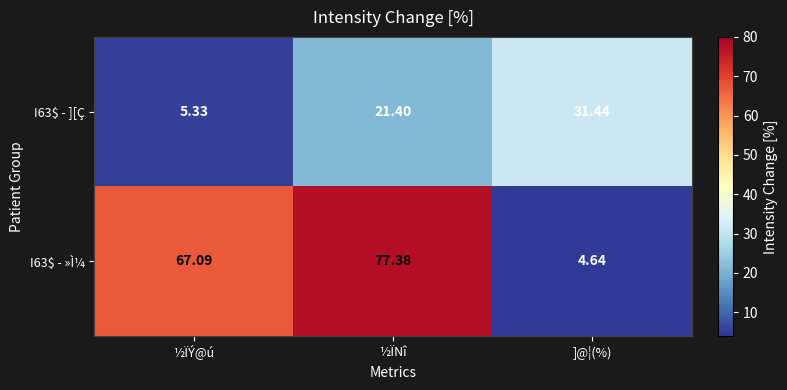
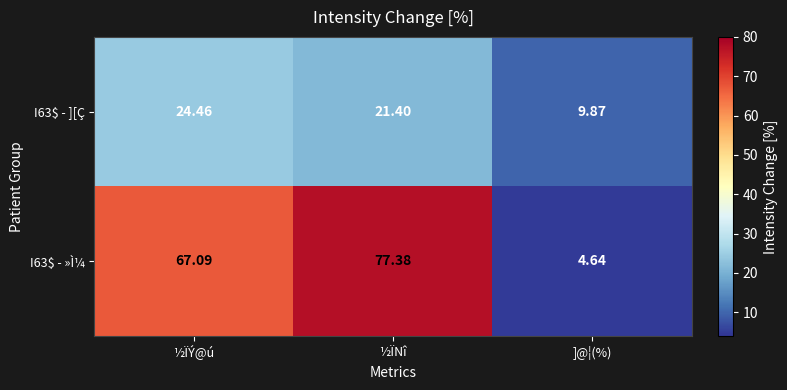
I63$ - ][Ç, ½ÏÝ@ú: 5.33 -> 24.46
I63$ - ][Ç, ]@¦(%): 31.44 -> 9.87
